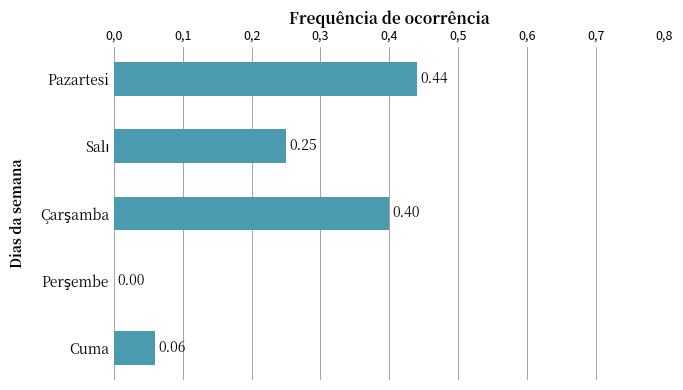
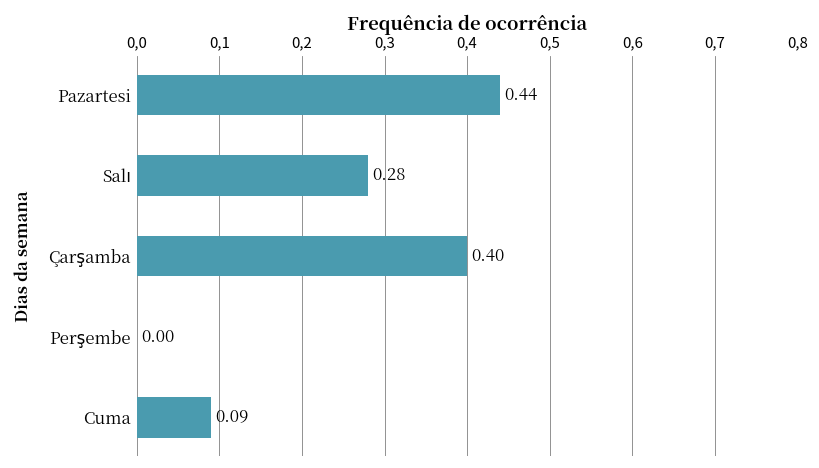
Salı: 0.25 -> 0.28
Cuma: 0.06 -> 0.09
